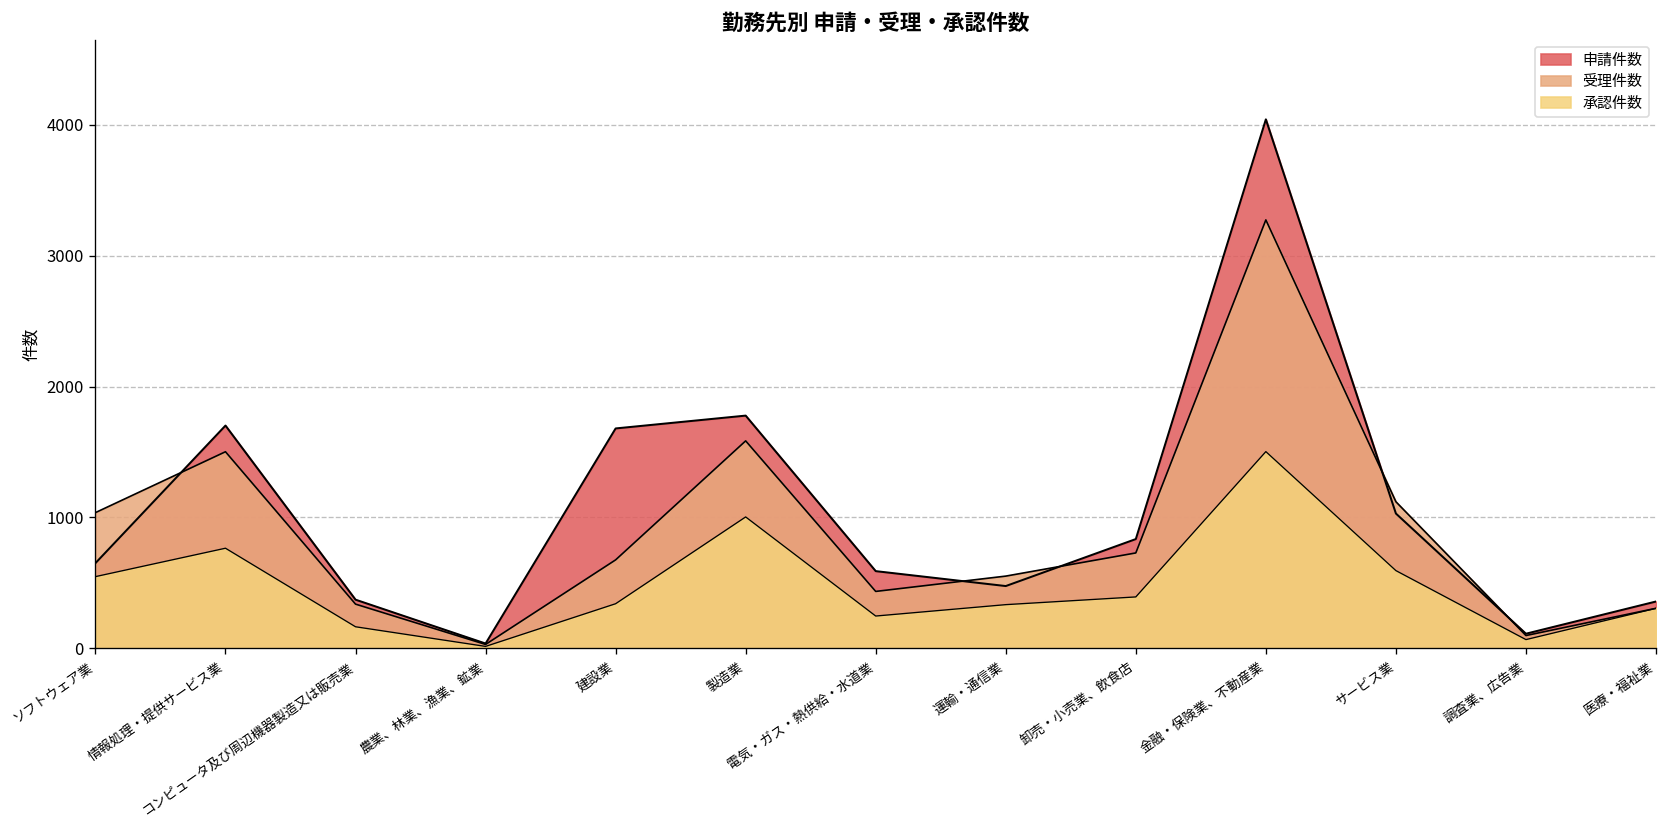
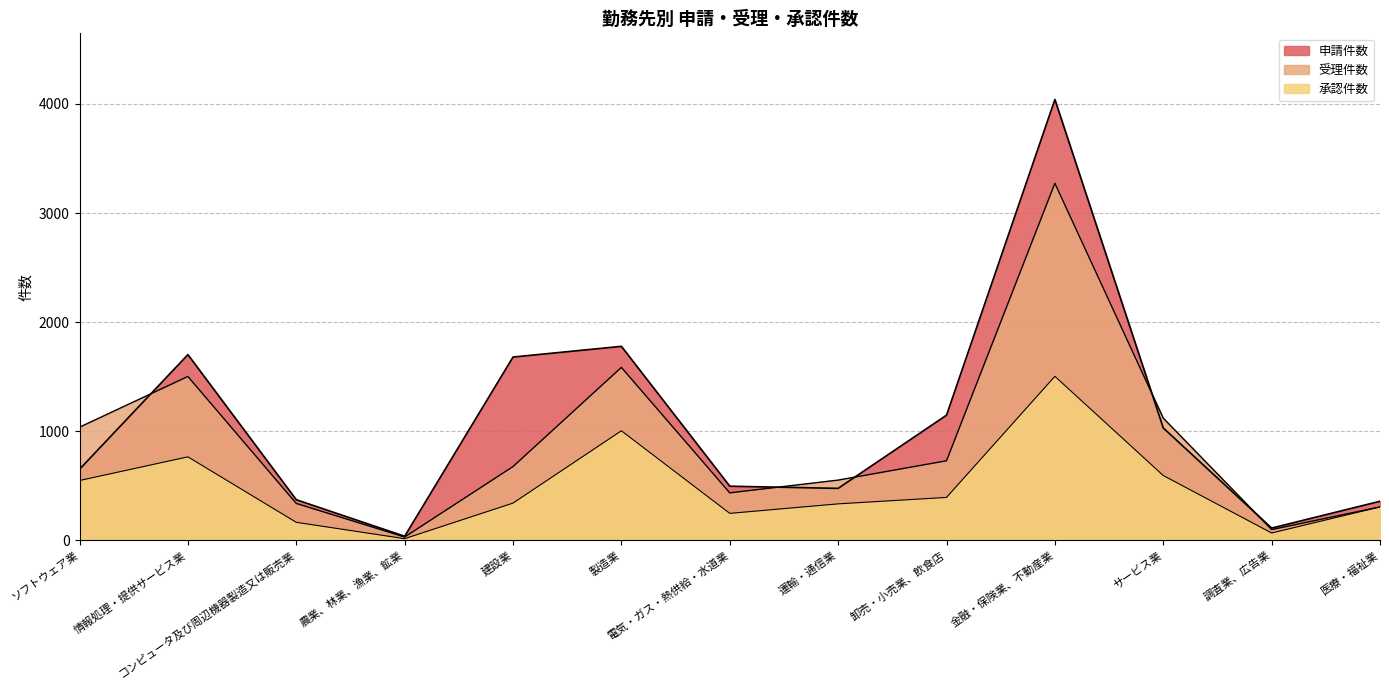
申請件数, 電気・ガス・熱供給・水道業: 590 -> 500
申請件数, 卸売・小売業、飲食店: 840 -> 1150
